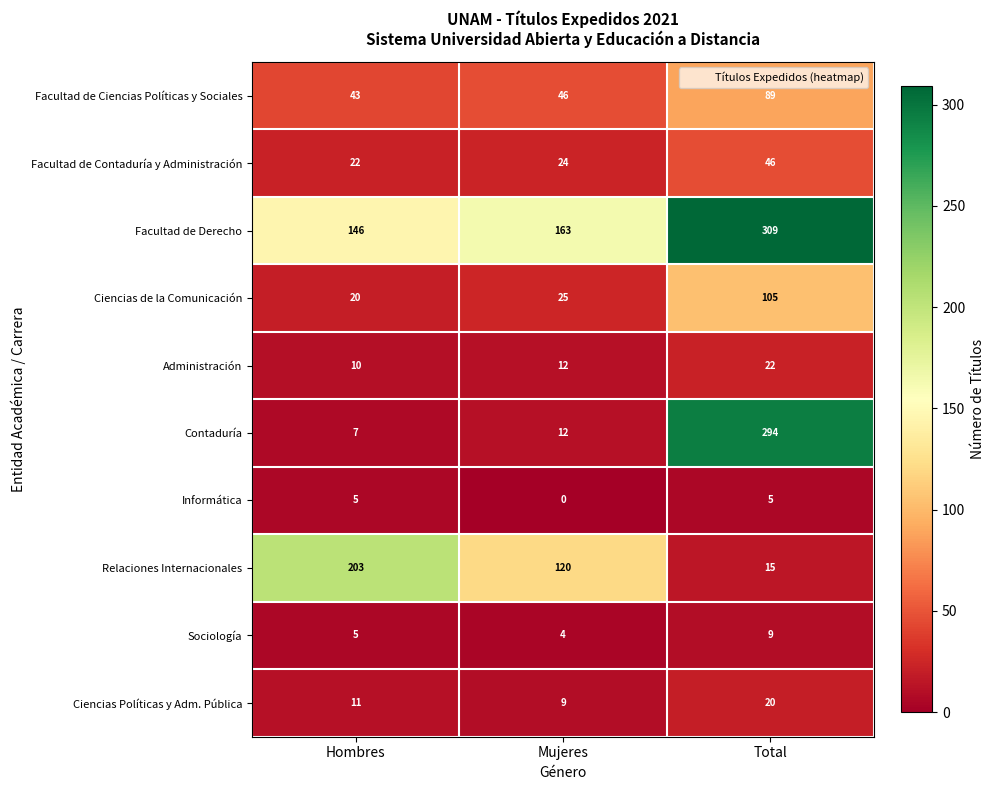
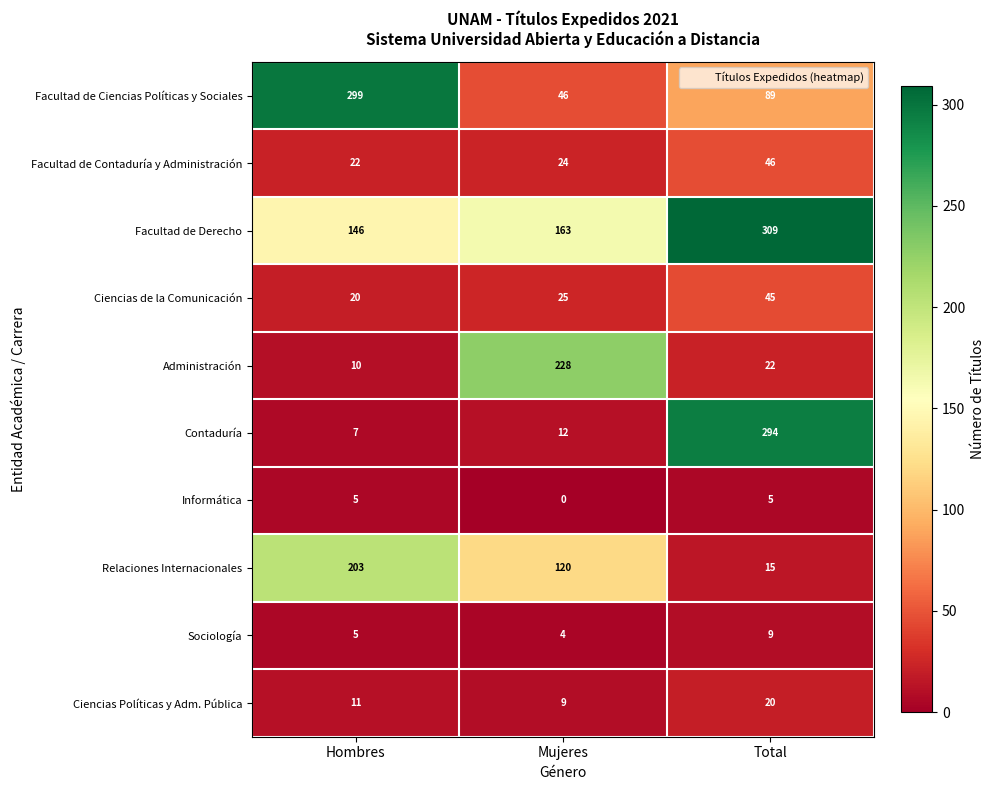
Facultad de Ciencias Políticas y Sociales, Hombres: 43 -> 299
Ciencias de la Comunicación, Total: 105 -> 45
Administración, Mujeres: 12 -> 228
